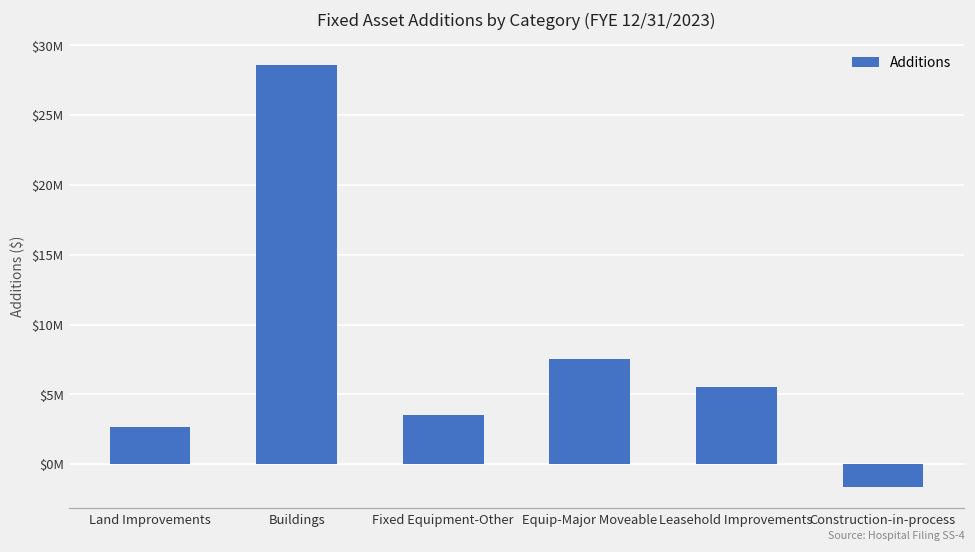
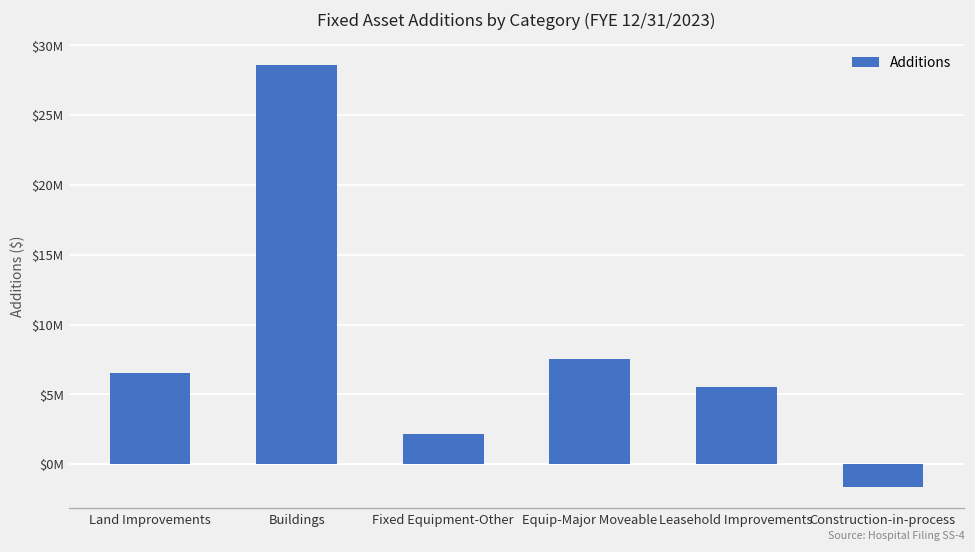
Land Improvements: $2600000 -> $6600000
Fixed Equipment-Other: $3500000 -> $2100000
